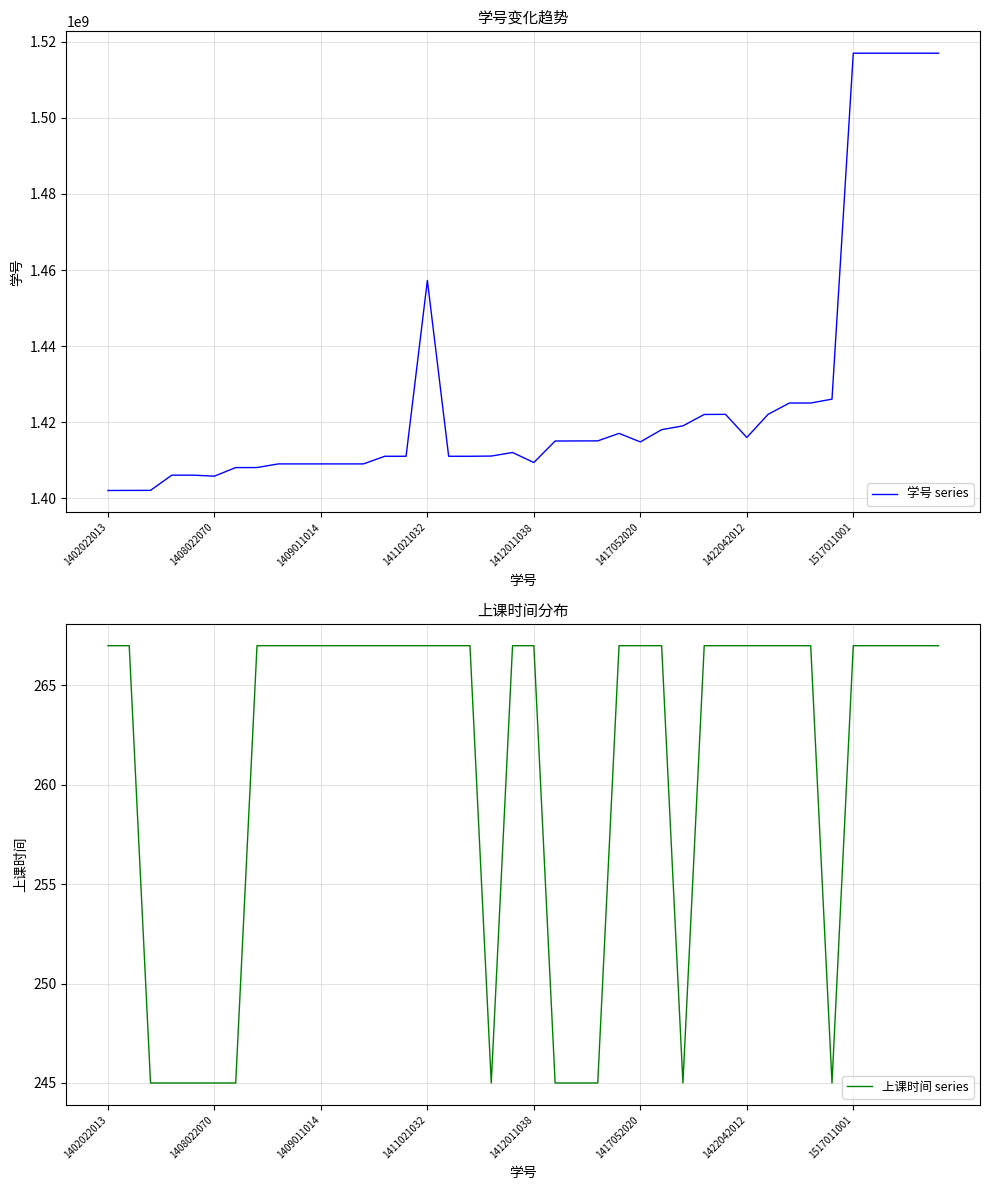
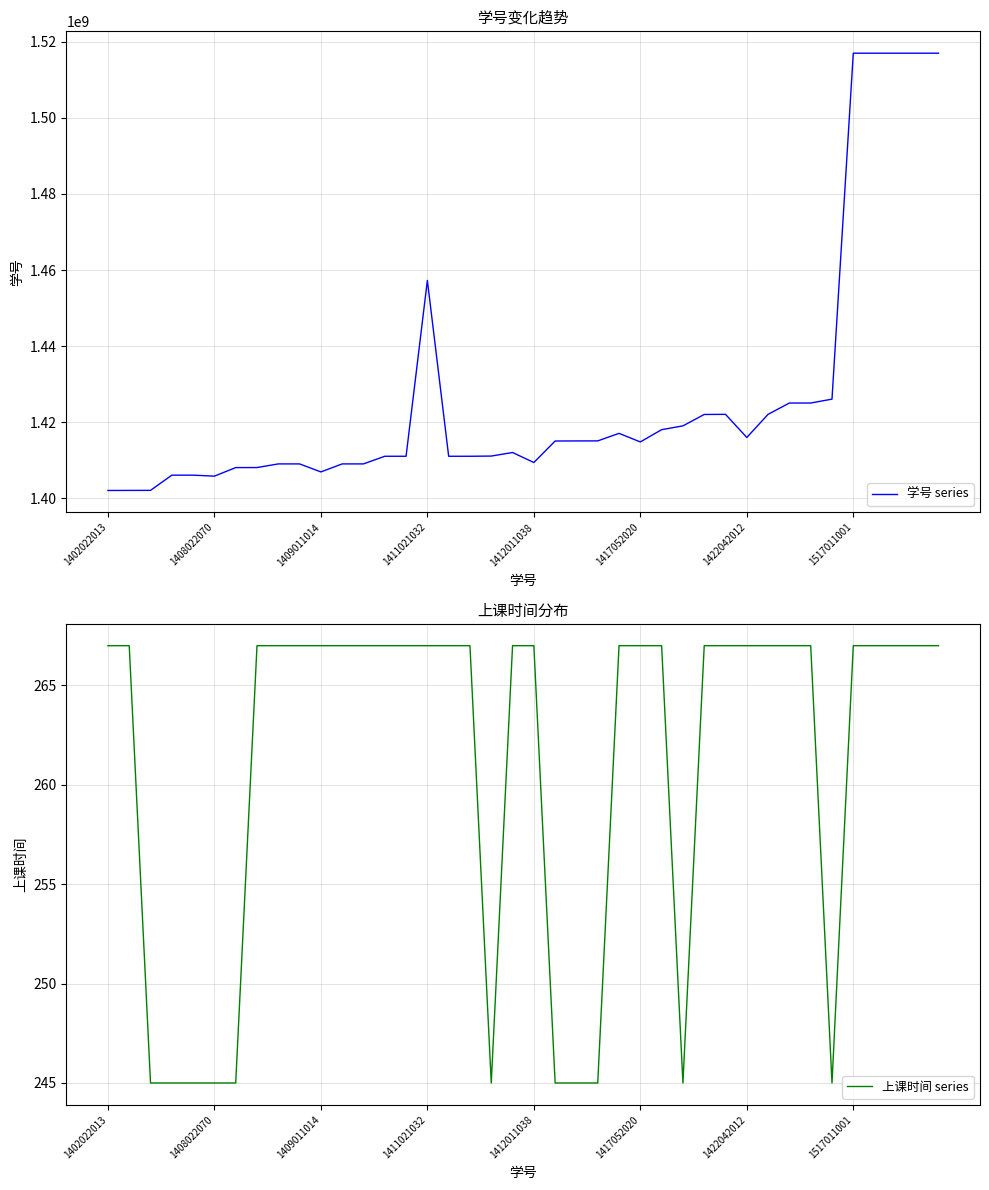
学号变化趋势, 1409011014: 1409000000 -> 1407000000
